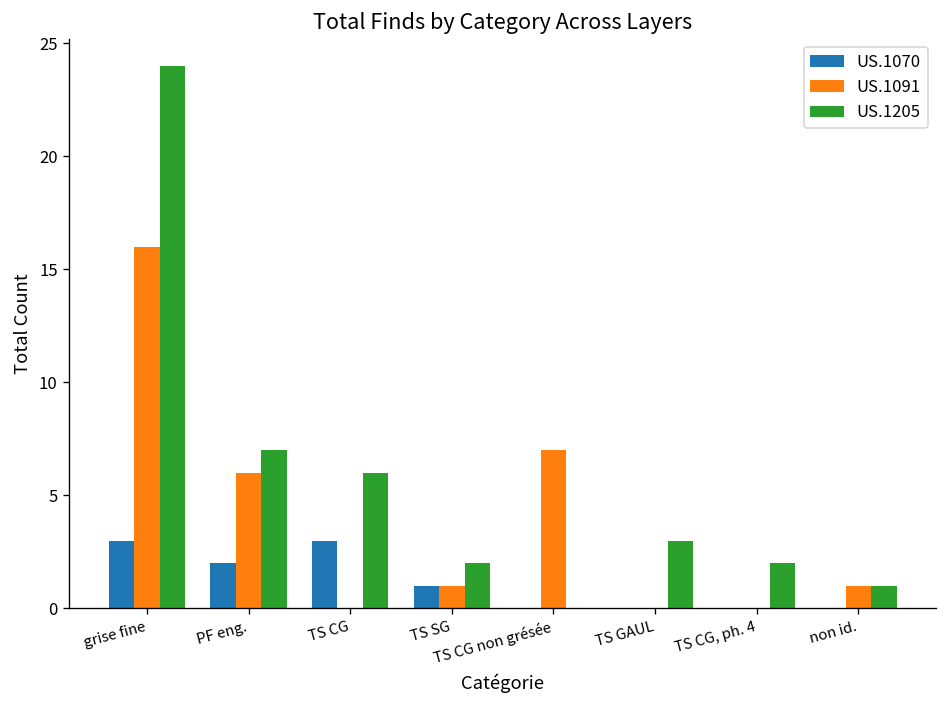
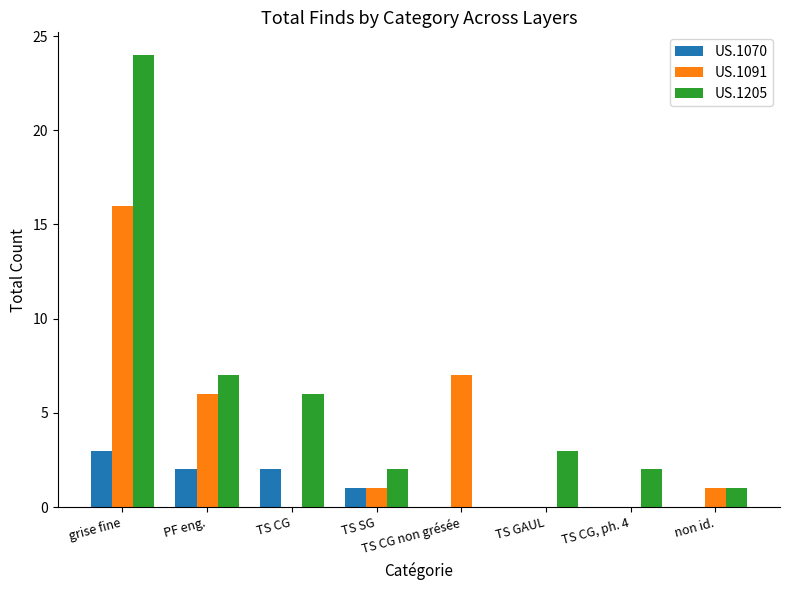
US.1070, TS CG: 3 -> 2
